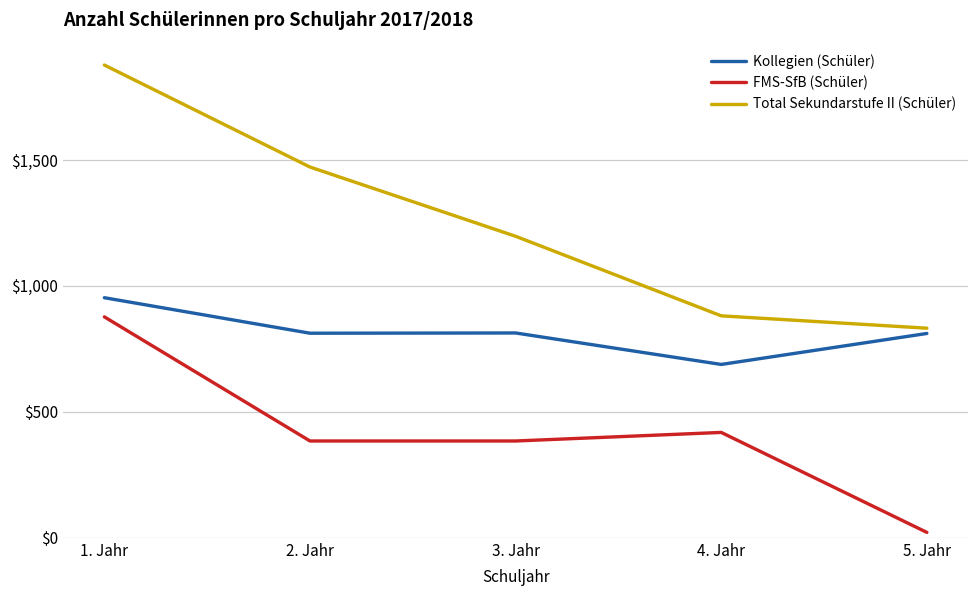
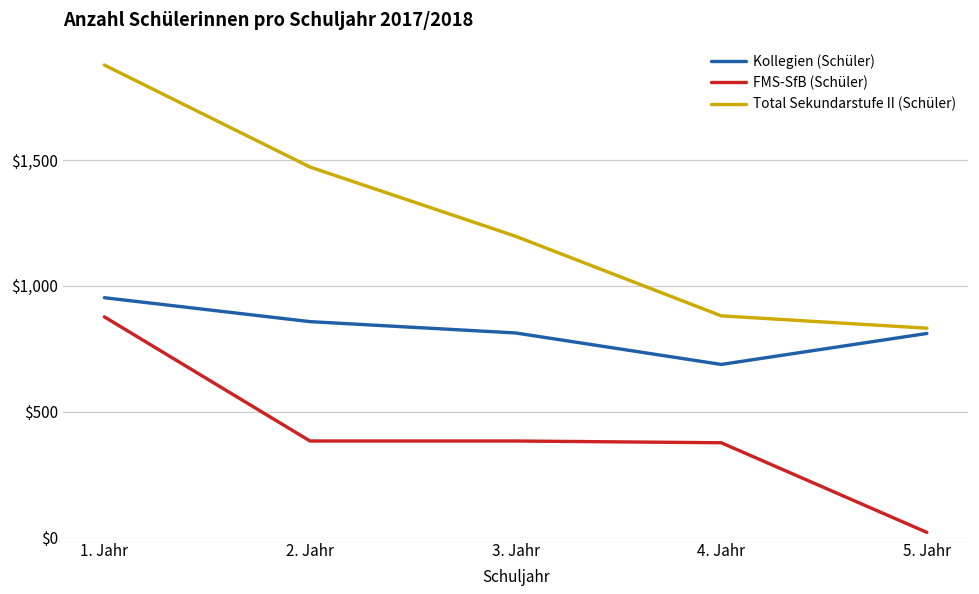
Kollegien (Schüler), 2. Jahr: $810 -> $860
FMS-SfB (Schüler), 4. Jahr: $420 -> $380
